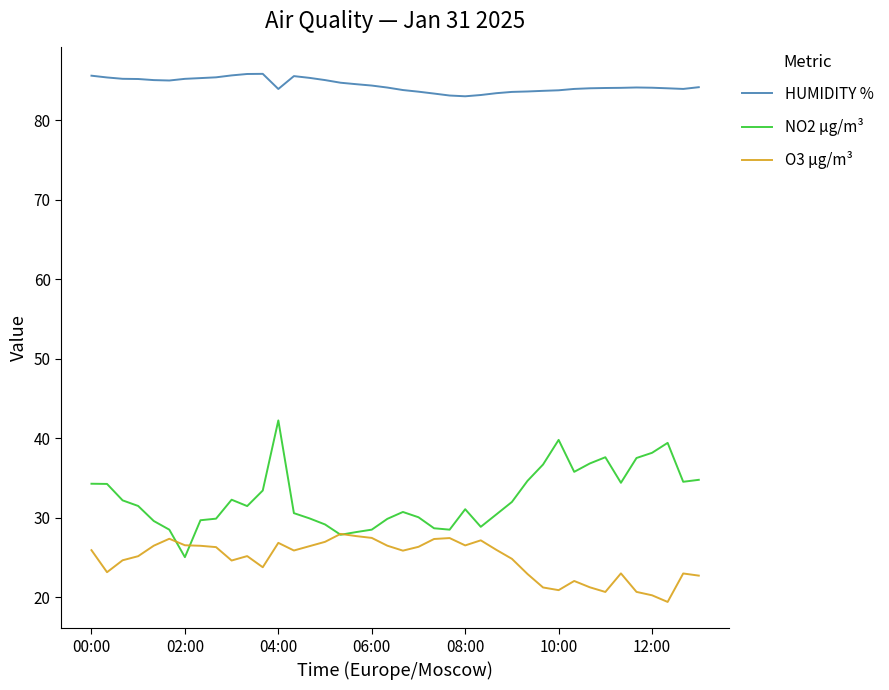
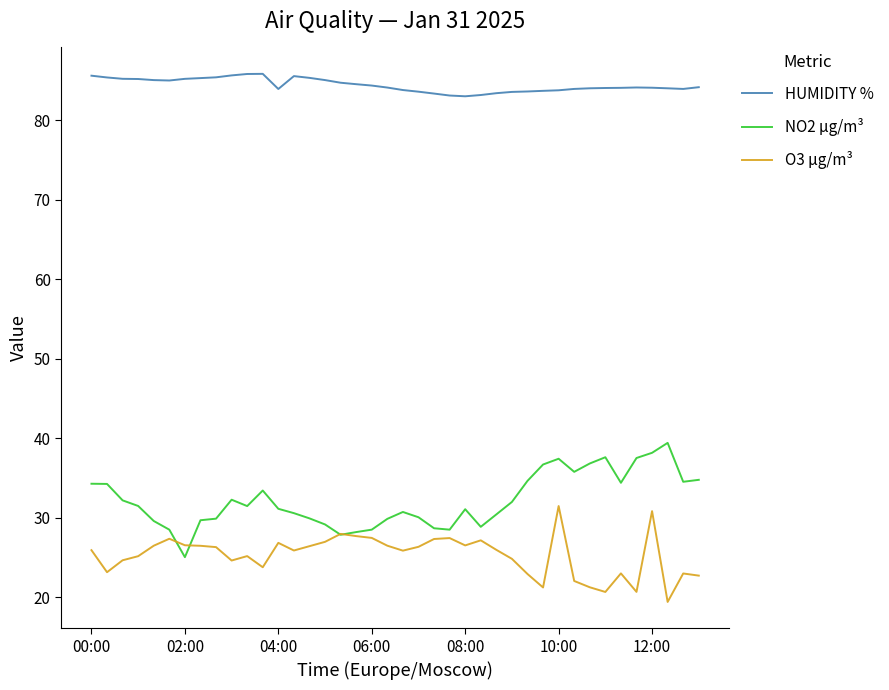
NO2 µg/m³, 04:00: 42 -> 31
NO2 µg/m³, 10:00: 40 -> 37
O3 µg/m³, 10:00: 21 -> 32
O3 µg/m³, 12:00: 20 -> 31
